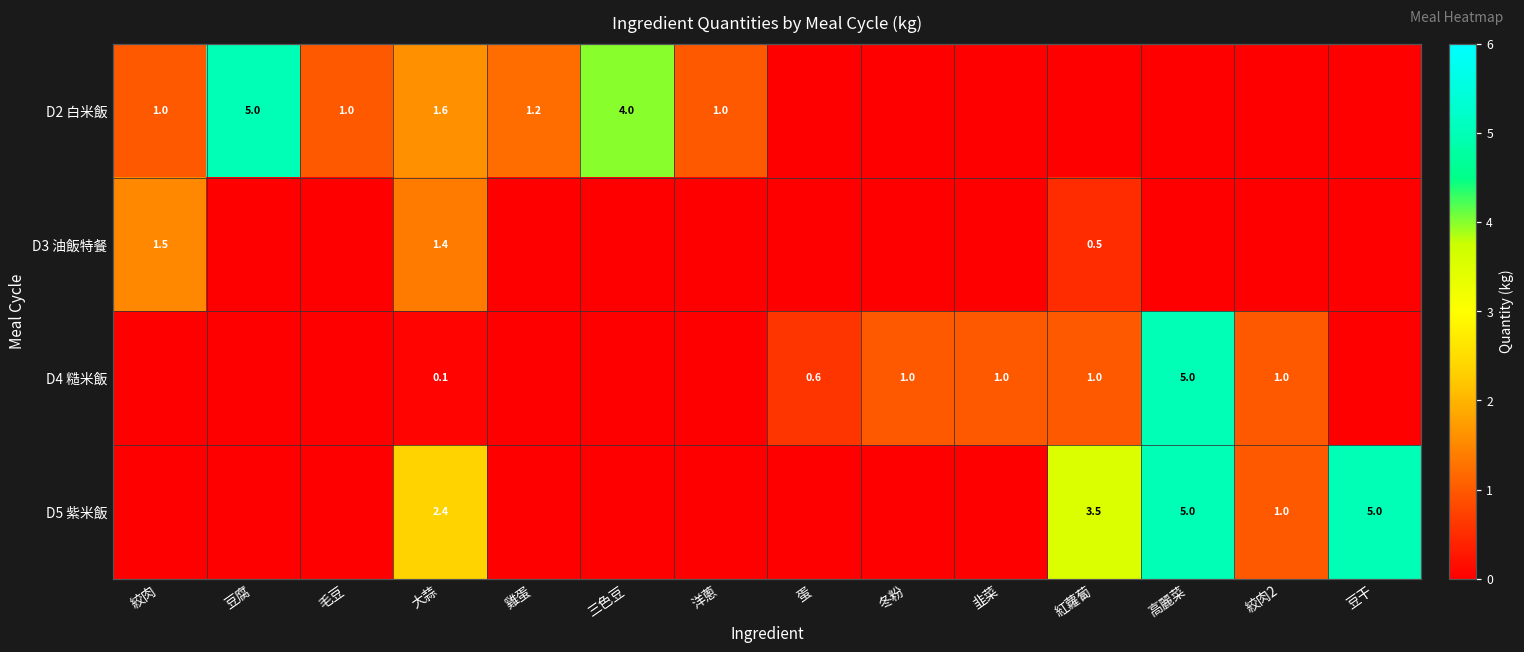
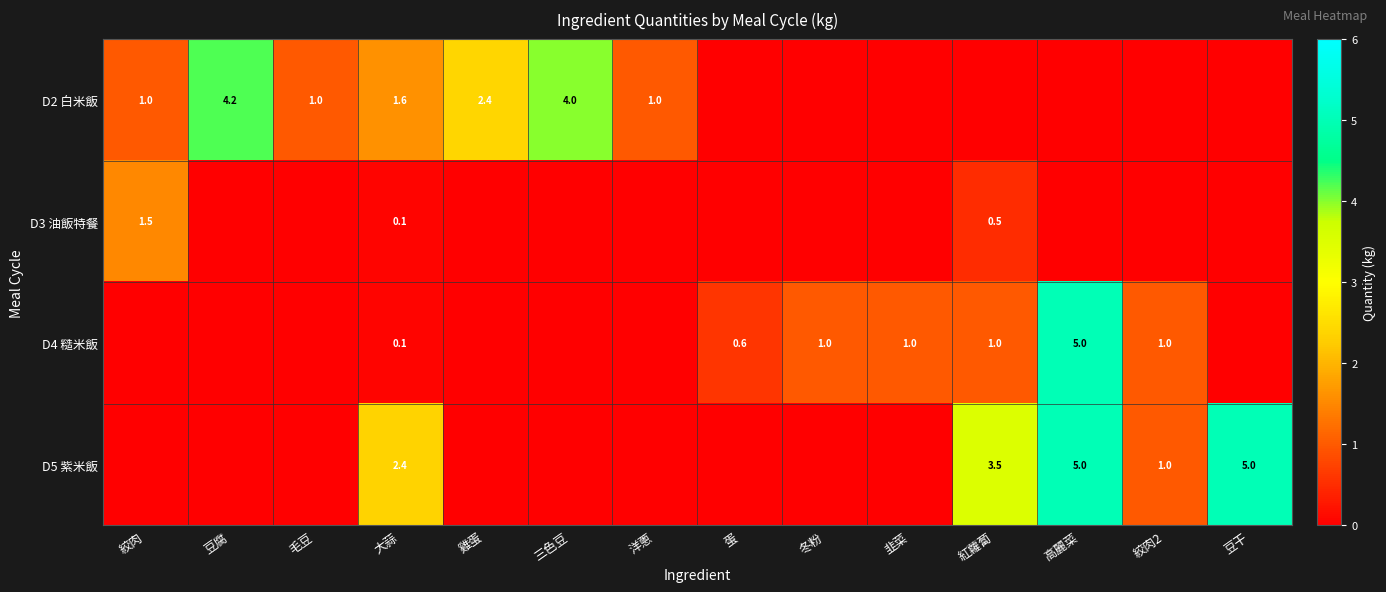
D2 白米飯, 豆腐: 5.0 -> 4.2
D2 白米飯, 雞蛋: 1.2 -> 2.4
D3 油飯特餐, 大蒜: 1.4 -> 0.1
